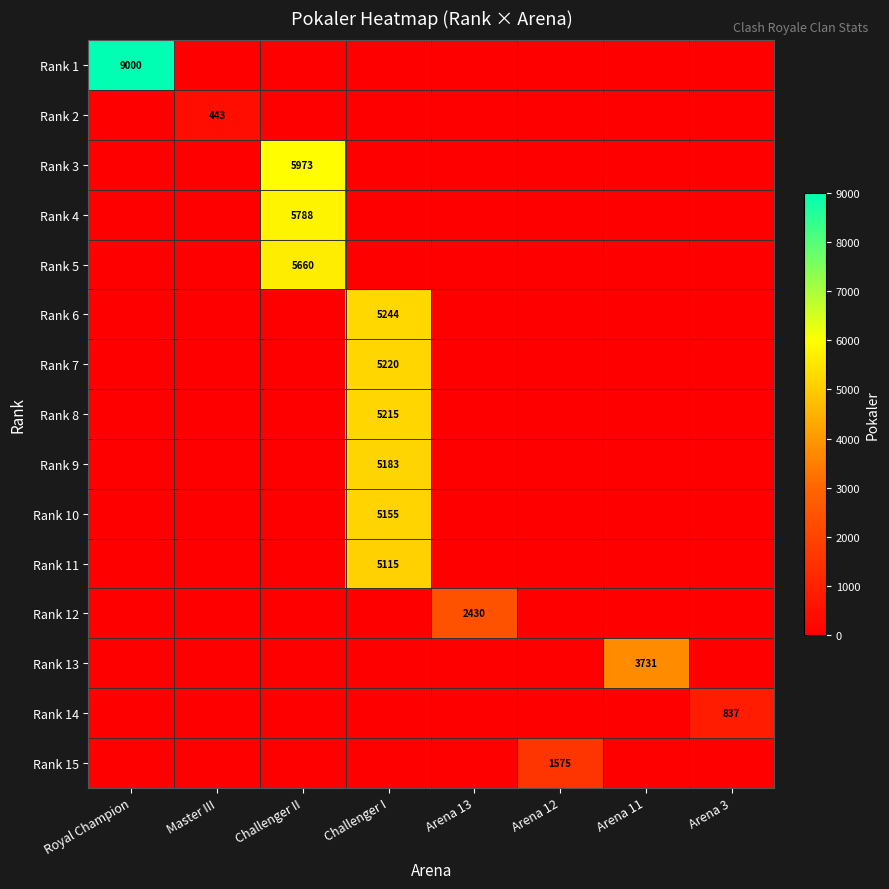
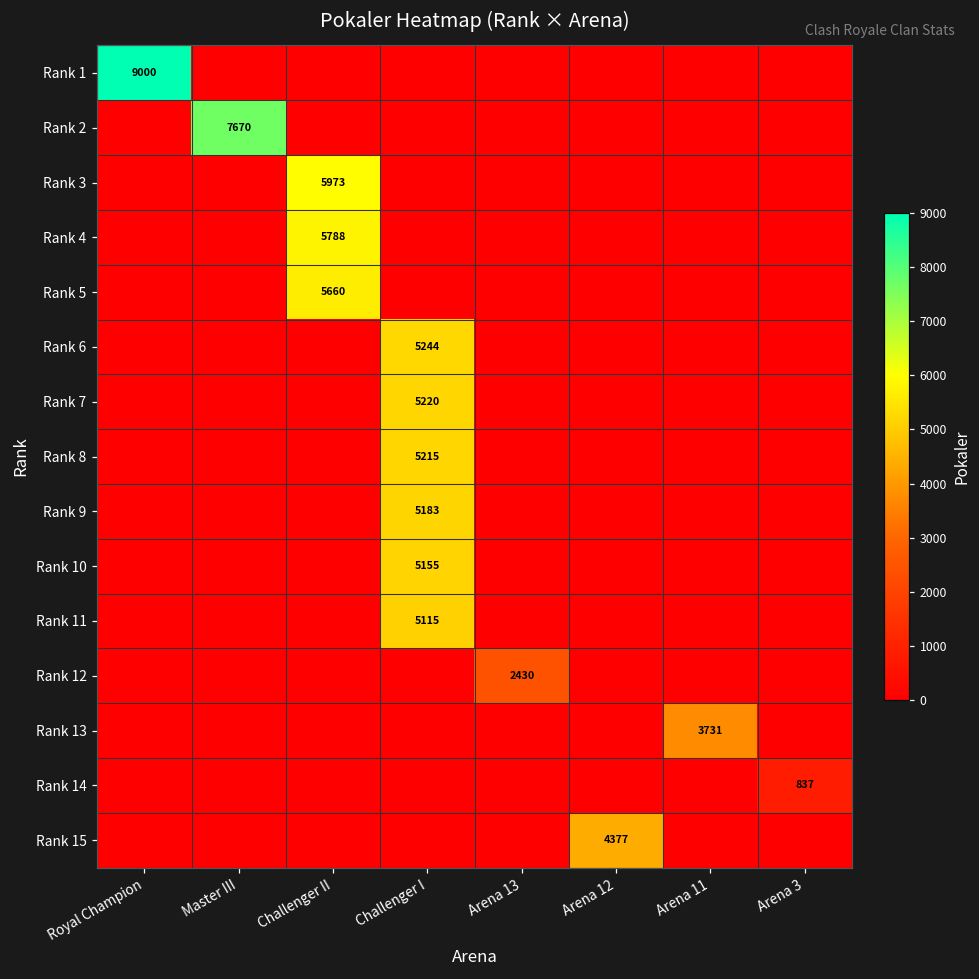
Rank 2, Master III: 443 -> 7670
Rank 15, Arena 12: 1575 -> 4377
